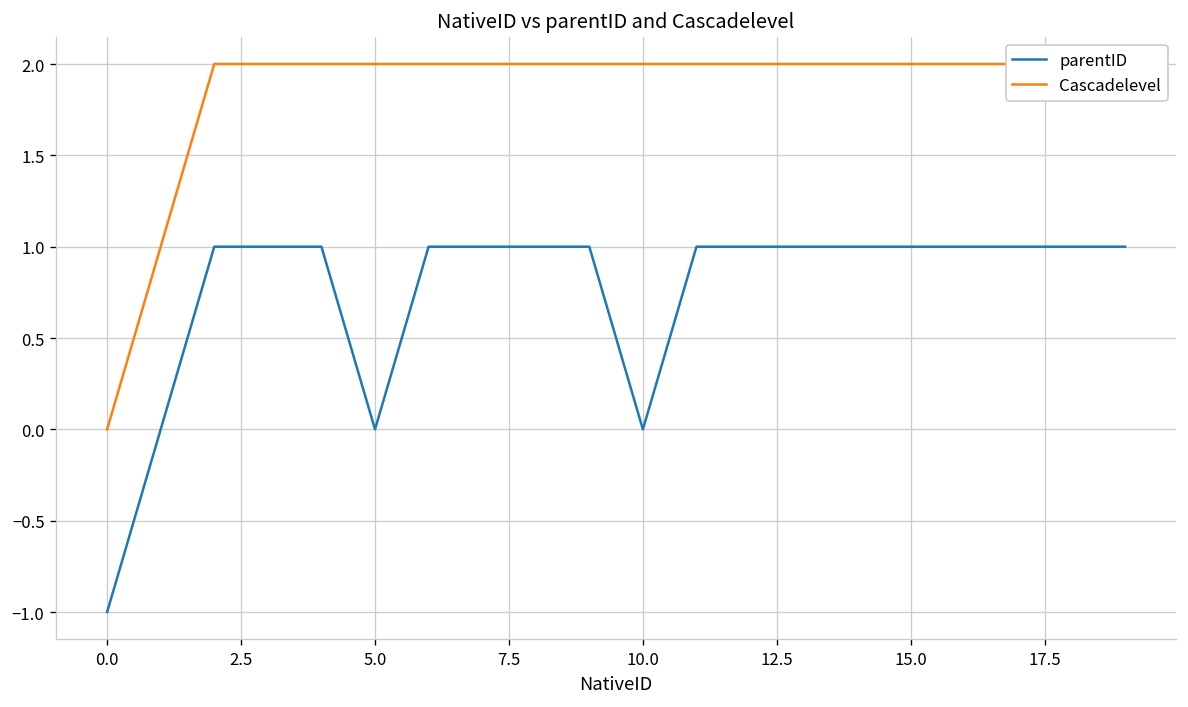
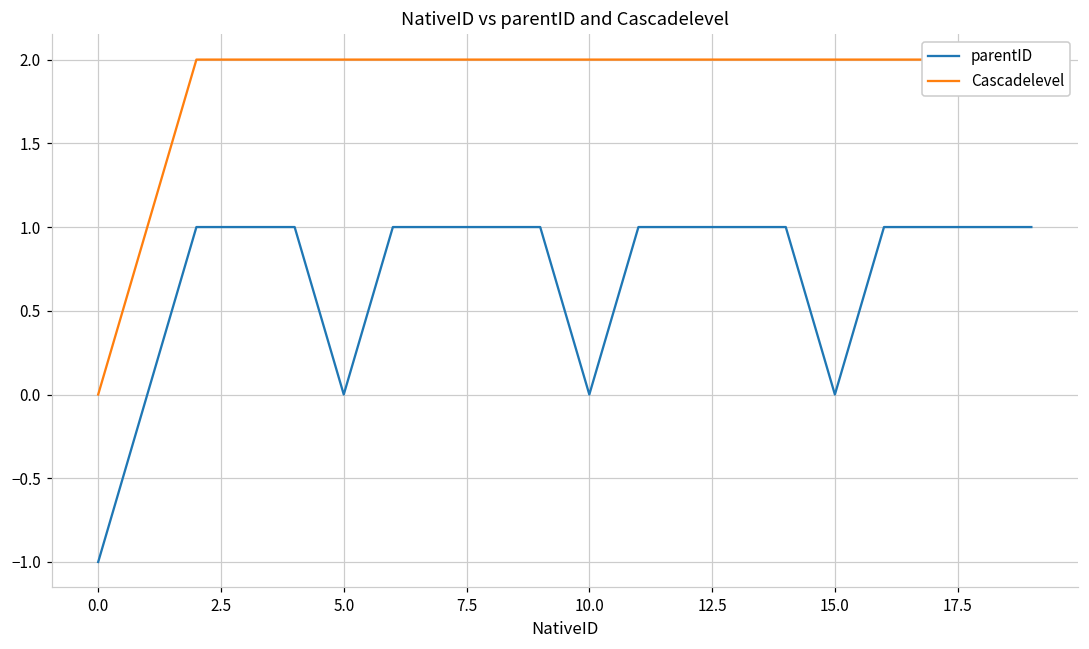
parentID, 15.0: 1 -> 0
